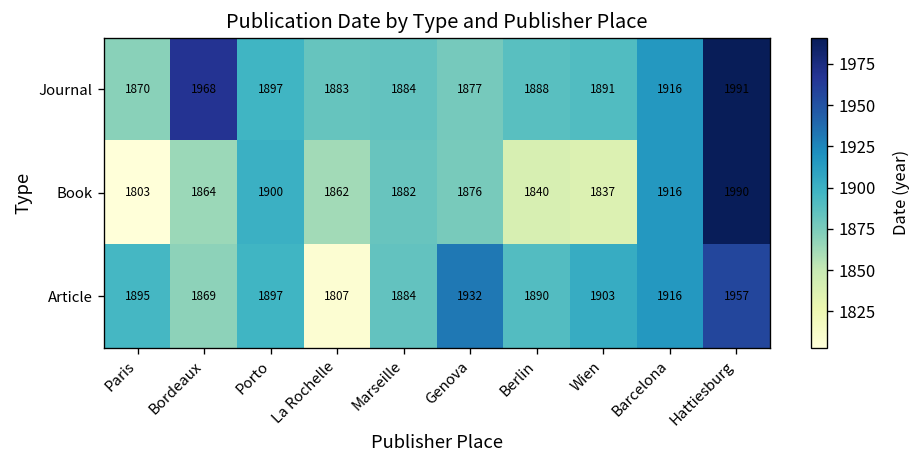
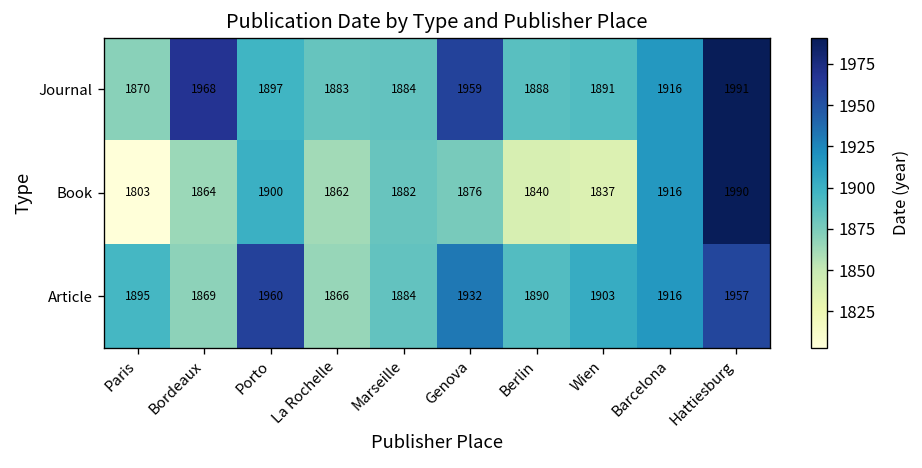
Journal, Genova: 1877 -> 1959
Article, Porto: 1897 -> 1960
Article, La Rochelle: 1807 -> 1866
